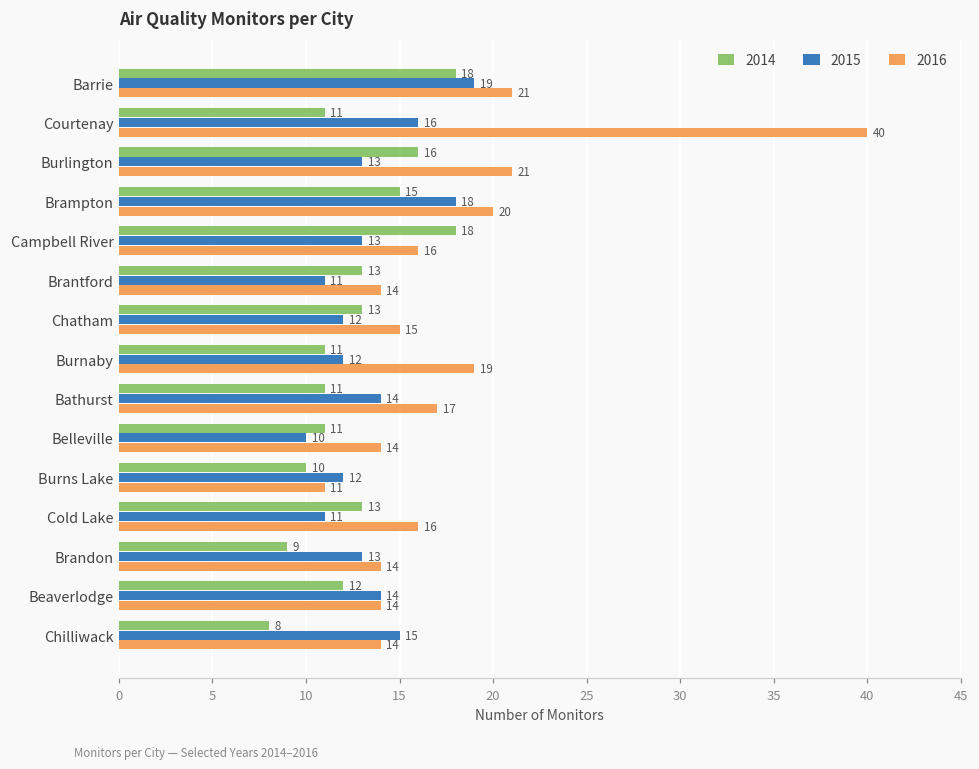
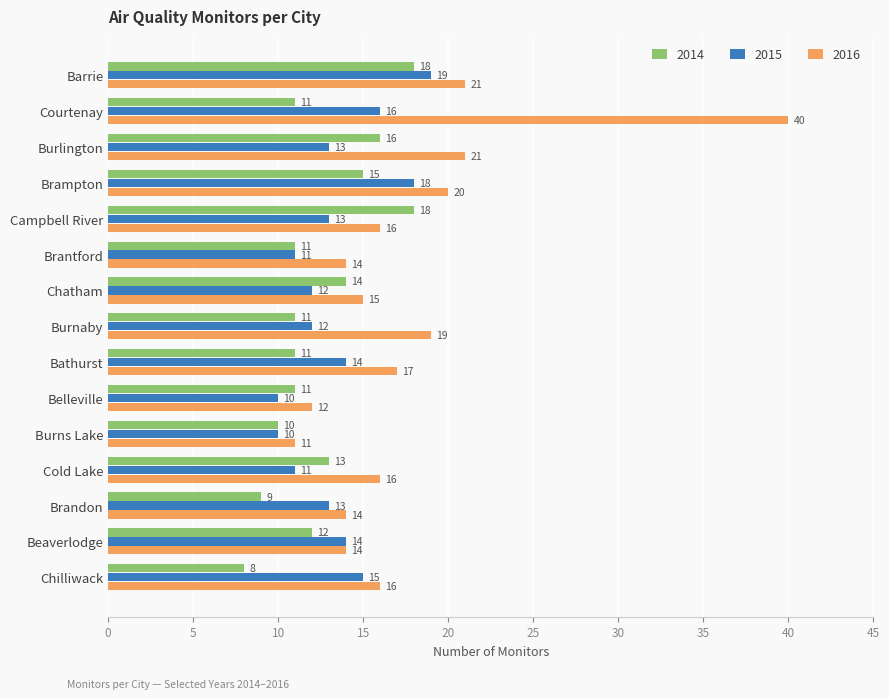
2014, Brantford: 13 -> 11
2014, Chatham: 13 -> 14
2016, Belleville: 14 -> 12
2015, Burns Lake: 12 -> 10
2016, Chilliwack: 14 -> 16
